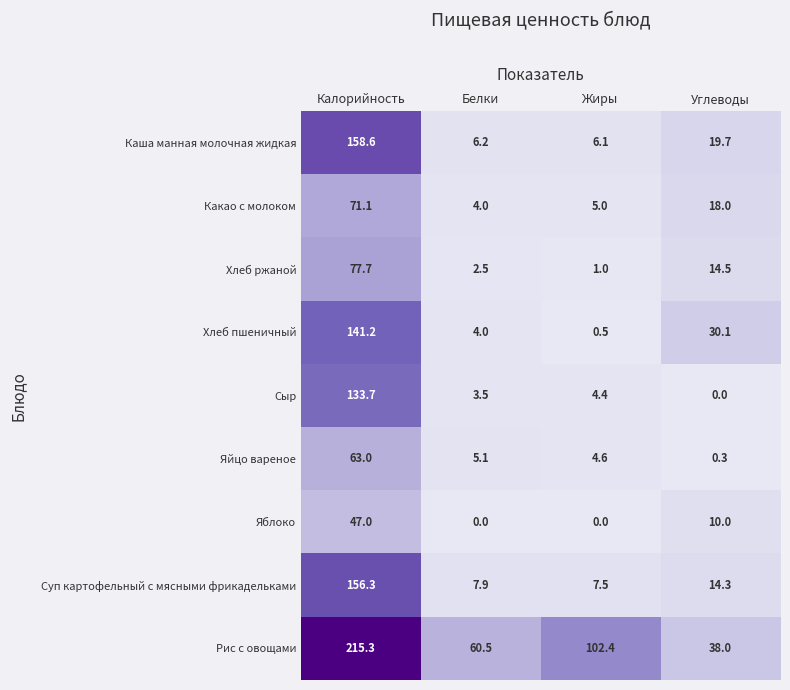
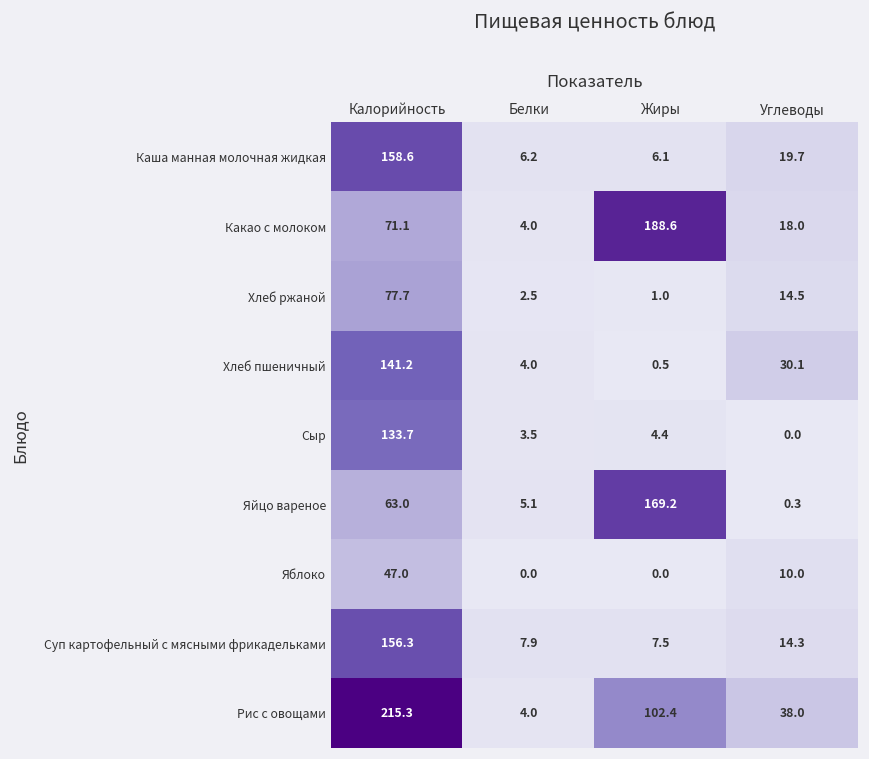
Какао с молоком, Жиры: 5.0 -> 188.6
Яйцо вареное, Жиры: 4.6 -> 169.2
Рис с овощами, Белки: 60.5 -> 4.0
